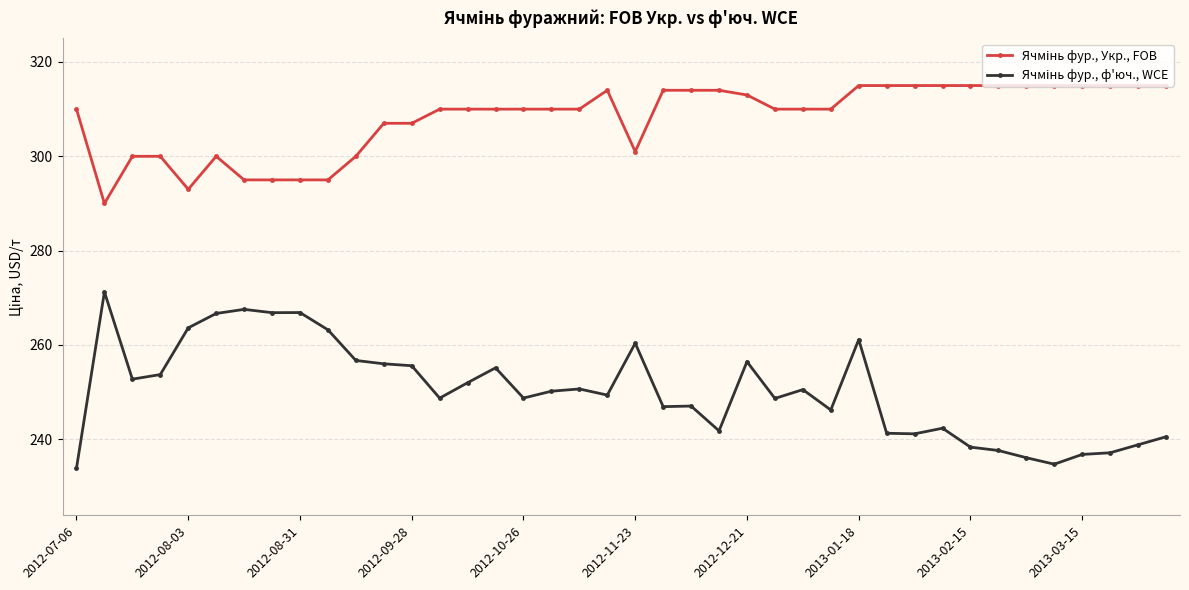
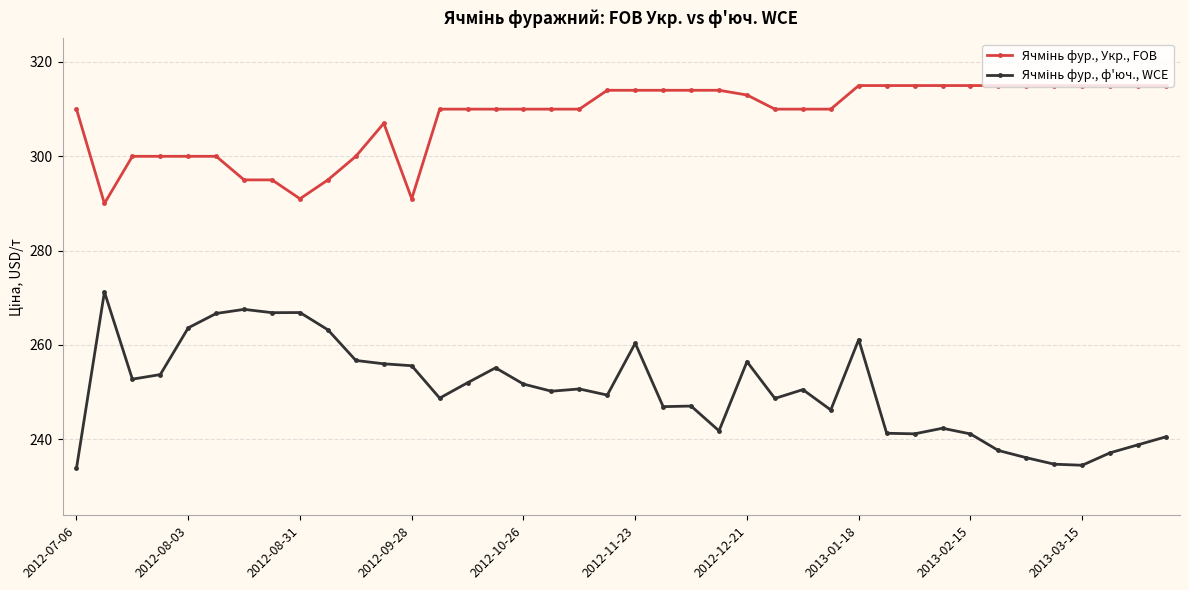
Ячмінь фур., Укр., FOB, 2012-08-03: 293 -> 300
Ячмінь фур., Укр., FOB, 2012-08-31: 295 -> 291
Ячмінь фур., Укр., FOB, 2012-09-28: 307 -> 291
Ячмінь фур., ф'юч., WCE, 2012-10-26: 249 -> 252
Ячмінь фур., Укр., FOB, 2012-11-23: 301 -> 314
Ячмінь фур., ф'юч., WCE, 2013-02-15: 238 -> 241
Ячмінь фур., ф'юч., WCE, 2013-03-15: 237 -> 235
